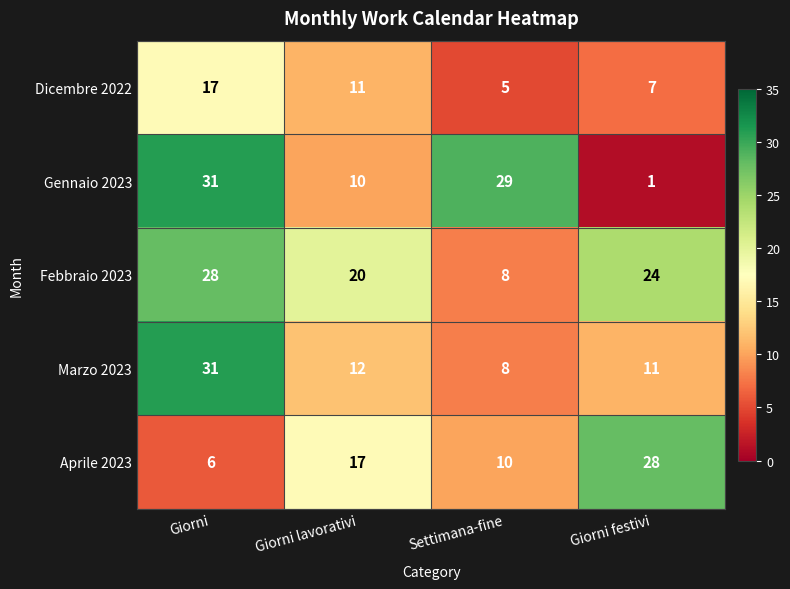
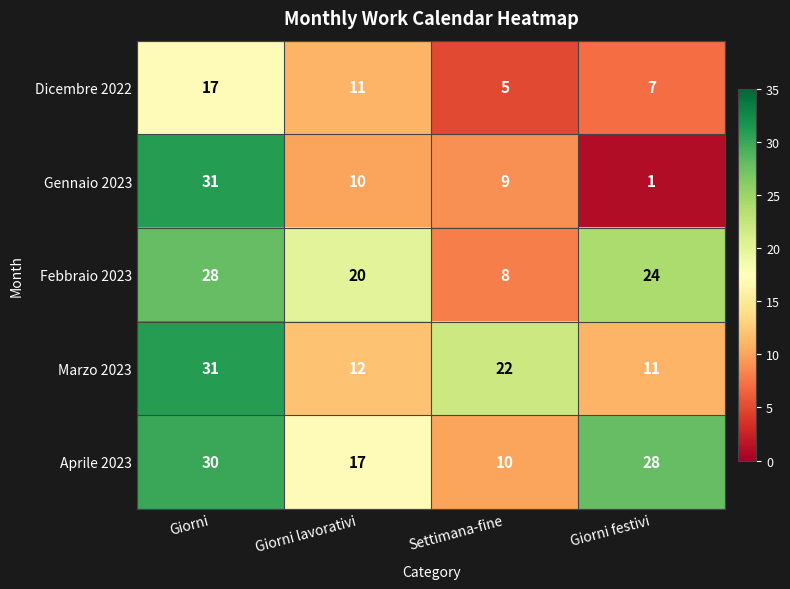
Gennaio 2023, Settimana-fine: 29 -> 9
Marzo 2023, Settimana-fine: 8 -> 22
Aprile 2023, Giorni: 6 -> 30
